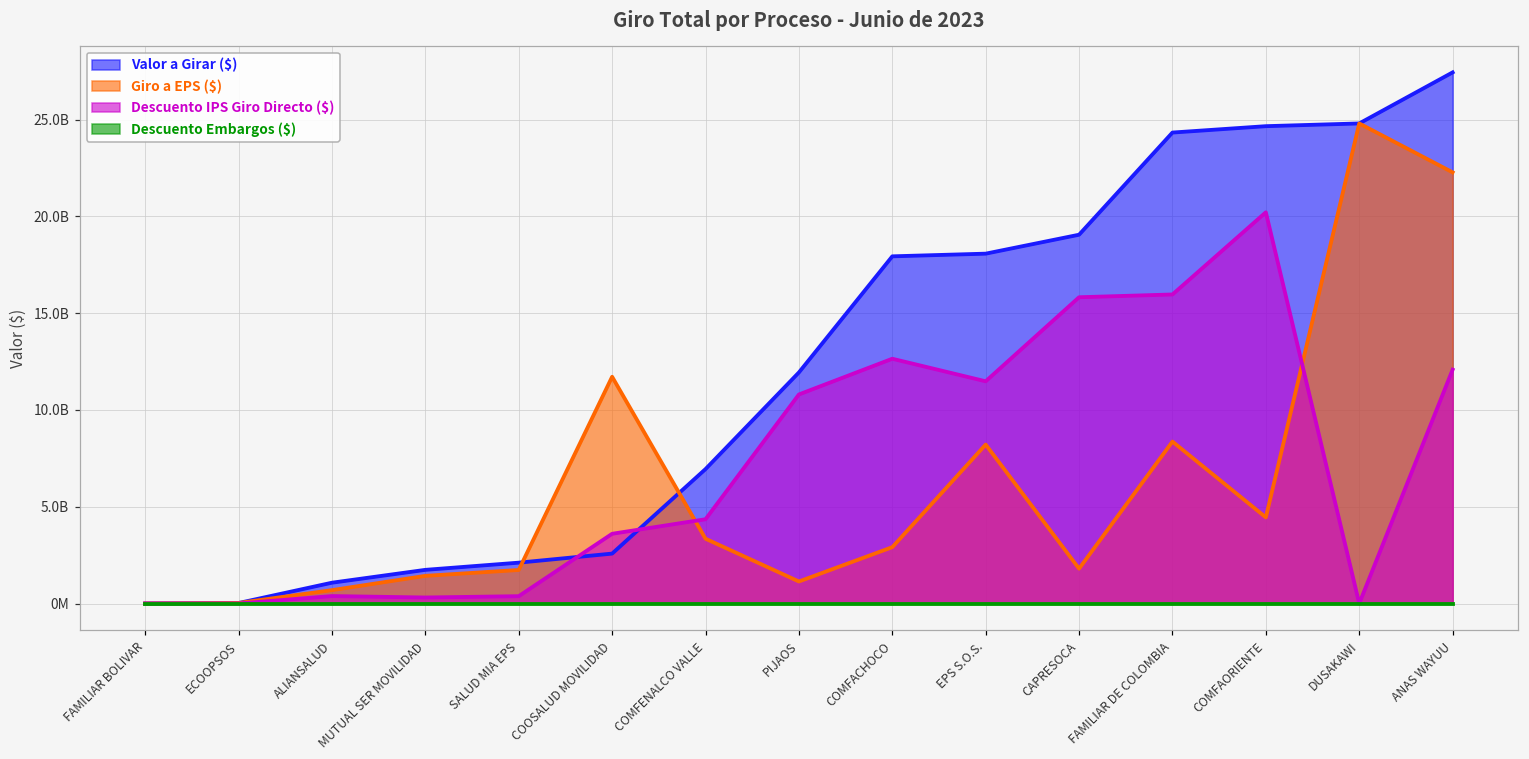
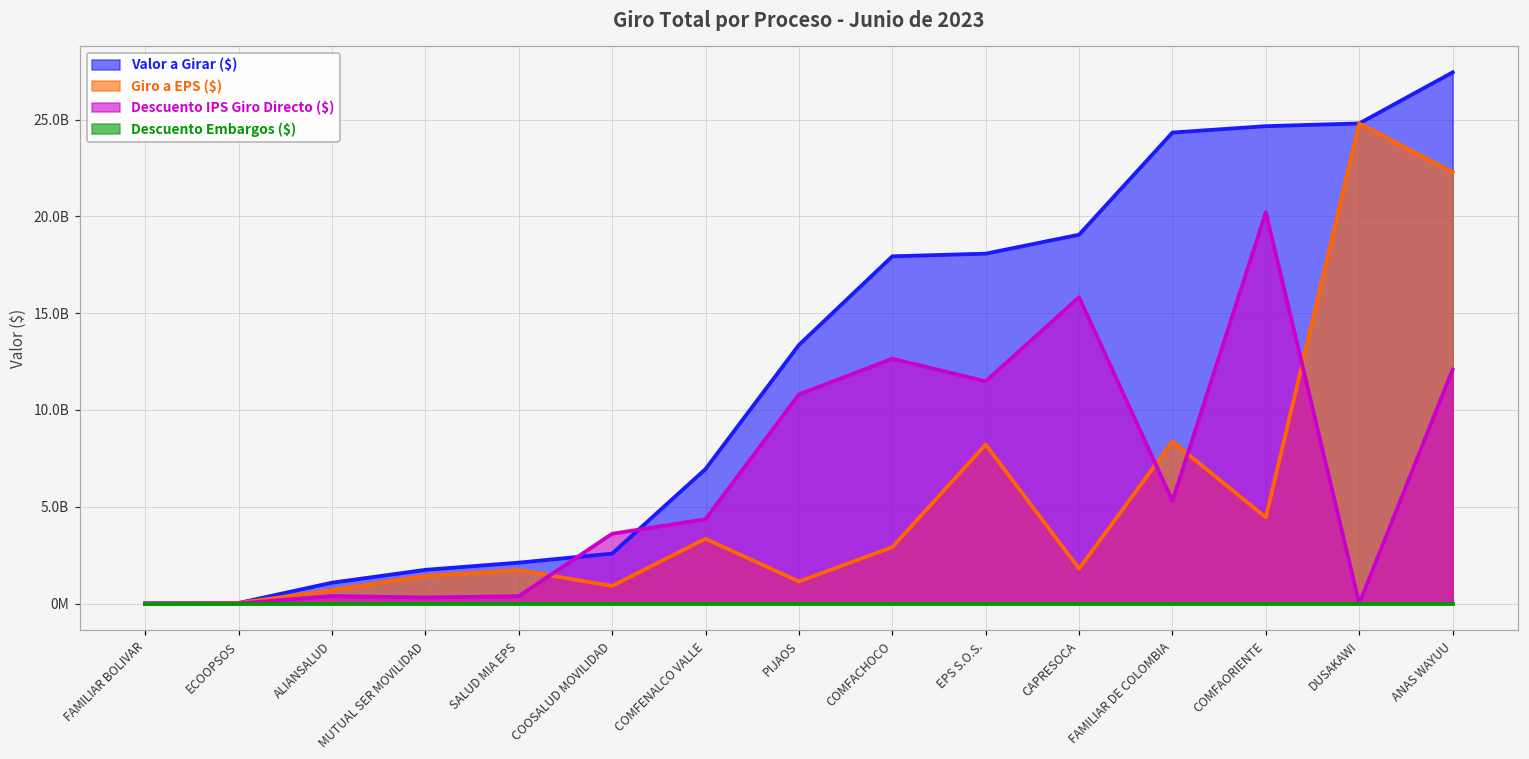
Giro a EPS ($), COOSALUD MOVILIDAD: 11700000000 -> 900000000
Valor a Girar ($), PIJAOS: 11900000000 -> 13400000000
Descuento IPS Giro Directo ($), FAMILIAR DE COLOMBIA: 16000000000 -> 5300000000
